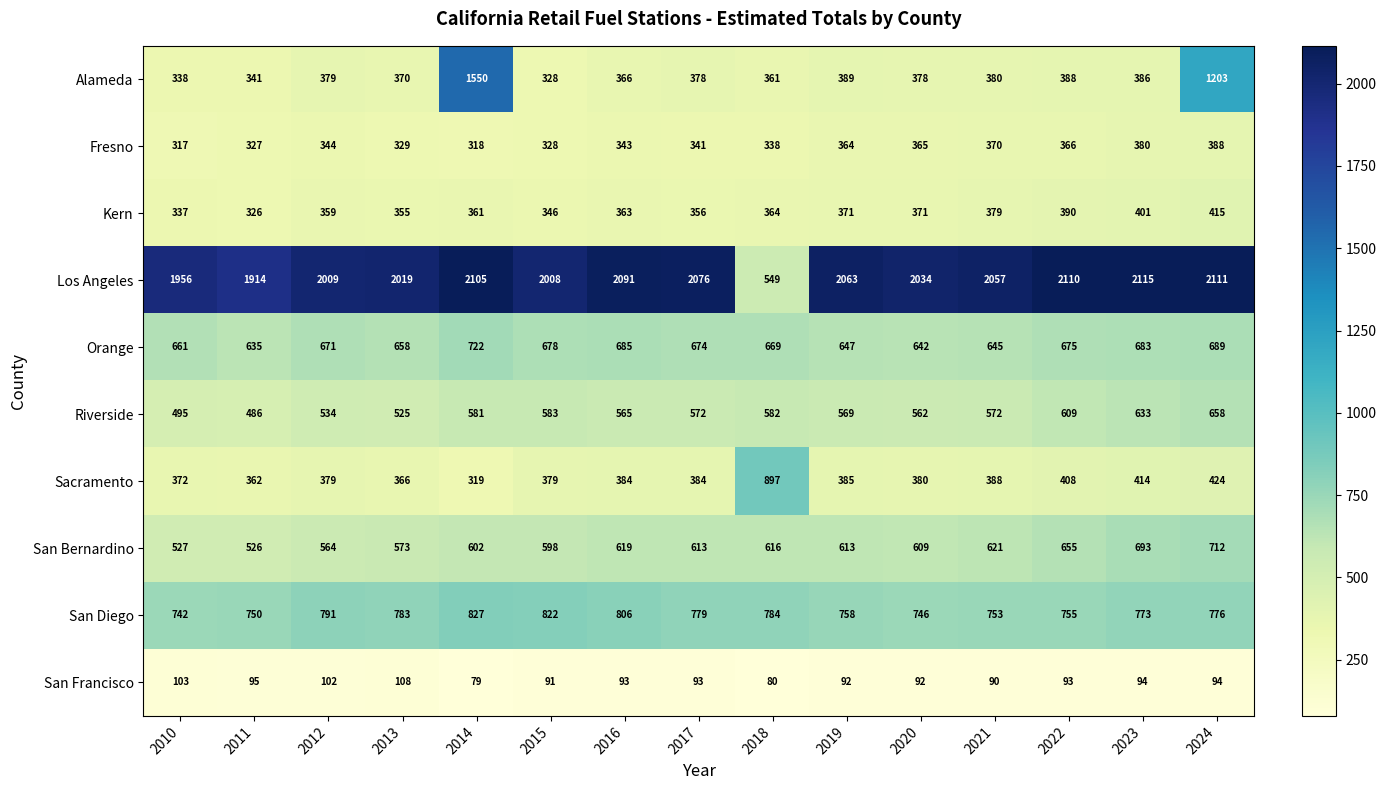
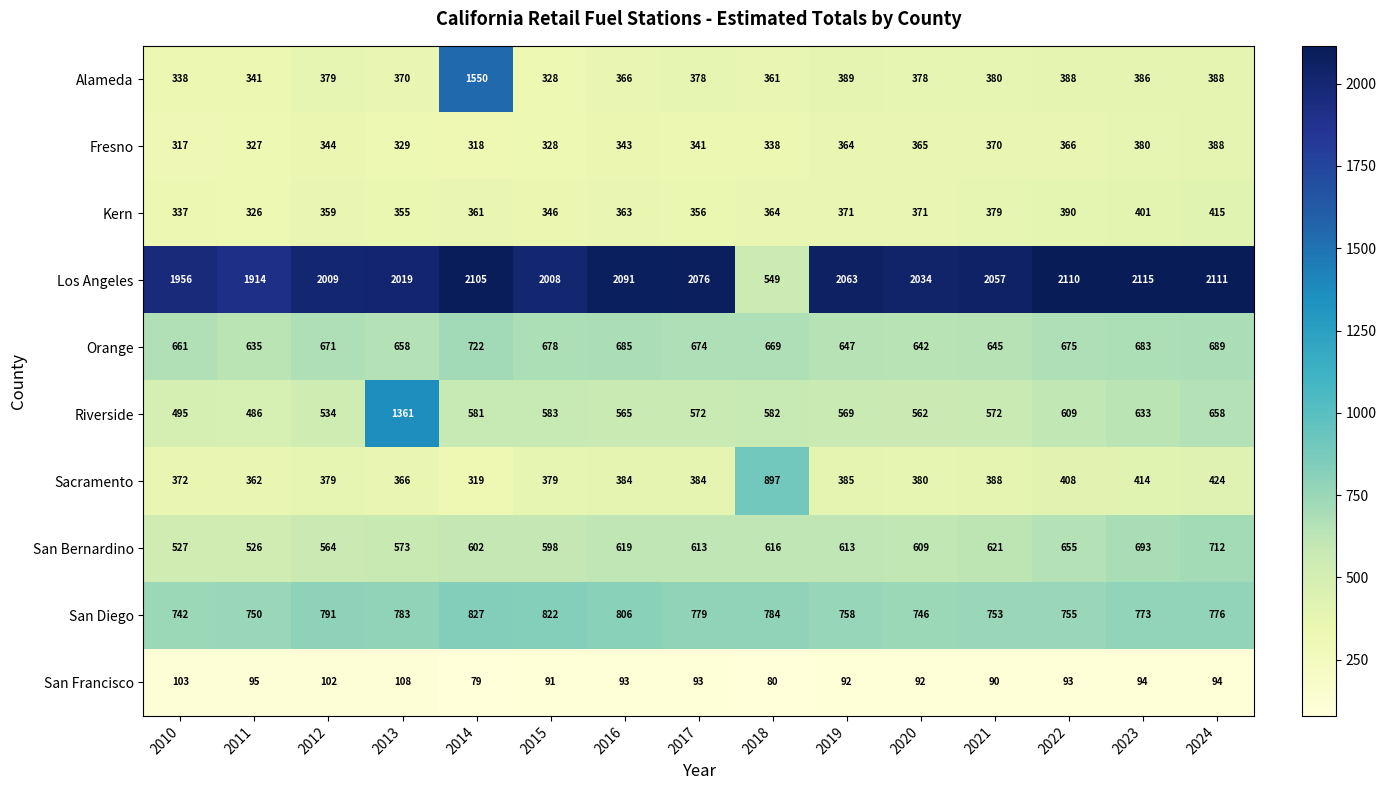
Alameda, 2024: 1203 -> 388
Riverside, 2013: 525 -> 1361
